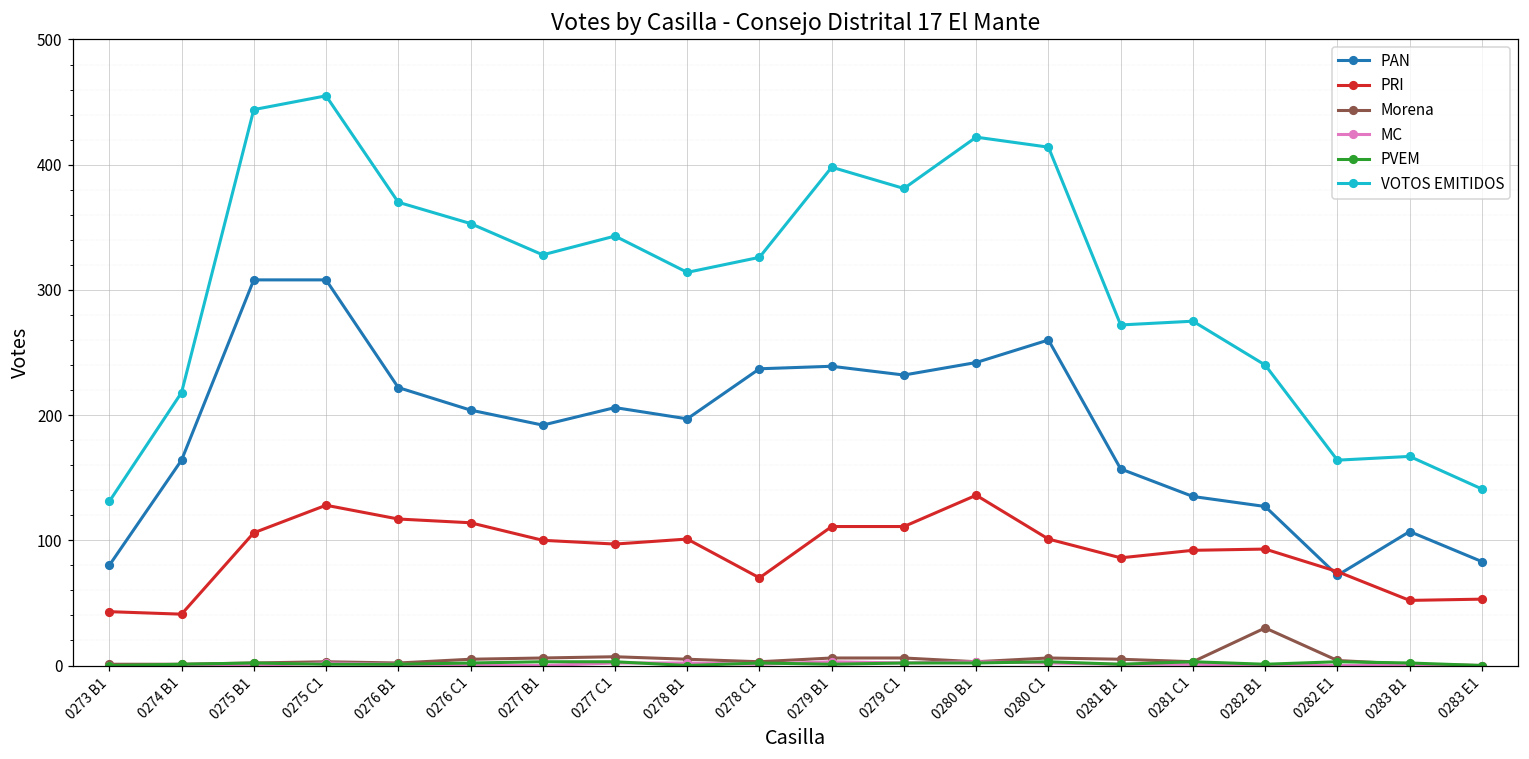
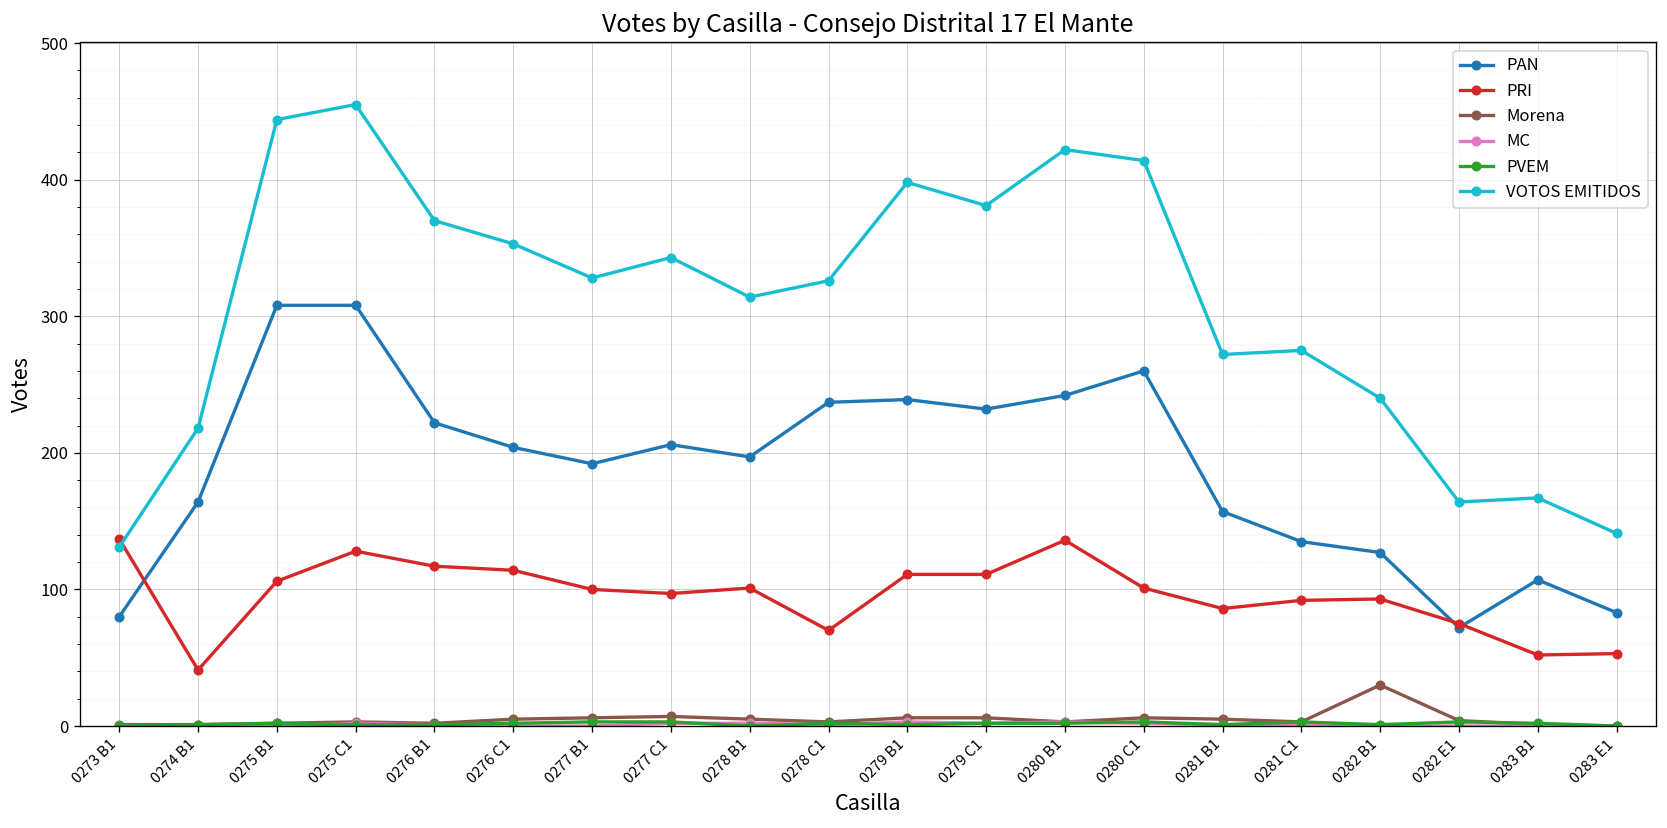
PRI, 0273 B1: 43 -> 137
